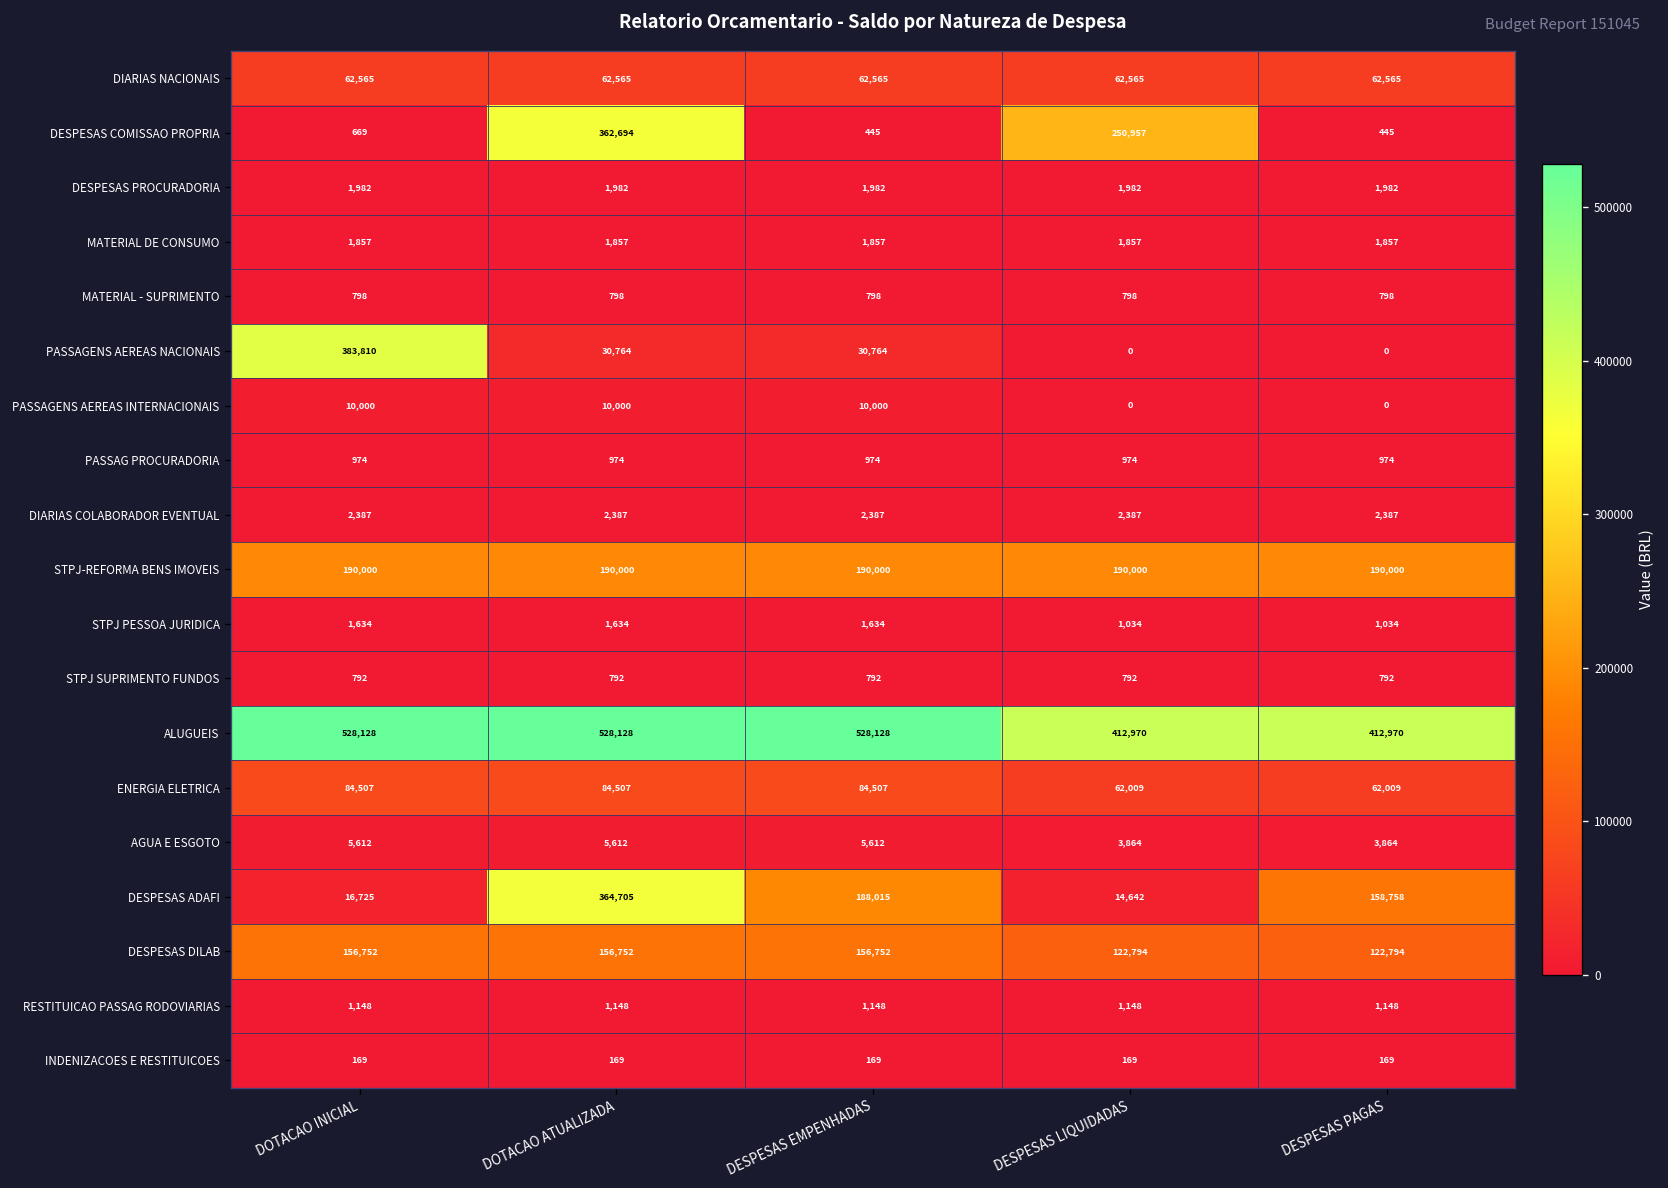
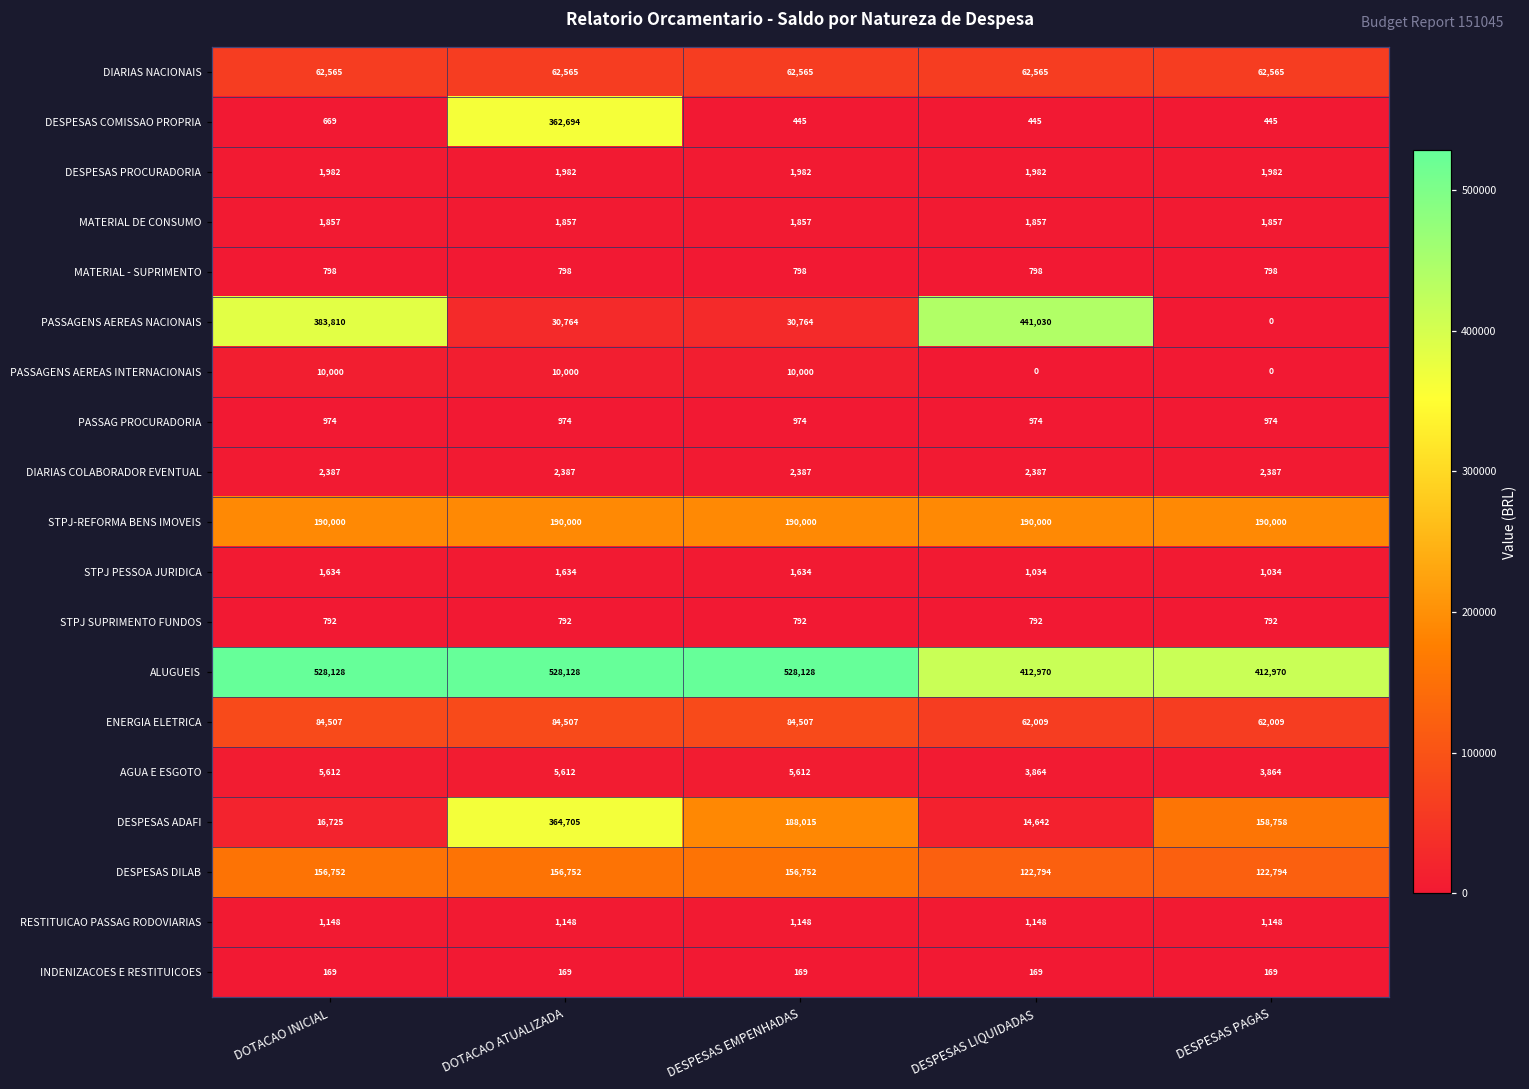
DESPESAS COMISSAO PROPRIA, DESPESAS LIQUIDADAS: 250,957 -> 445
PASSAGENS AEREAS NACIONAIS, DESPESAS LIQUIDADAS: 0 -> 441,030
